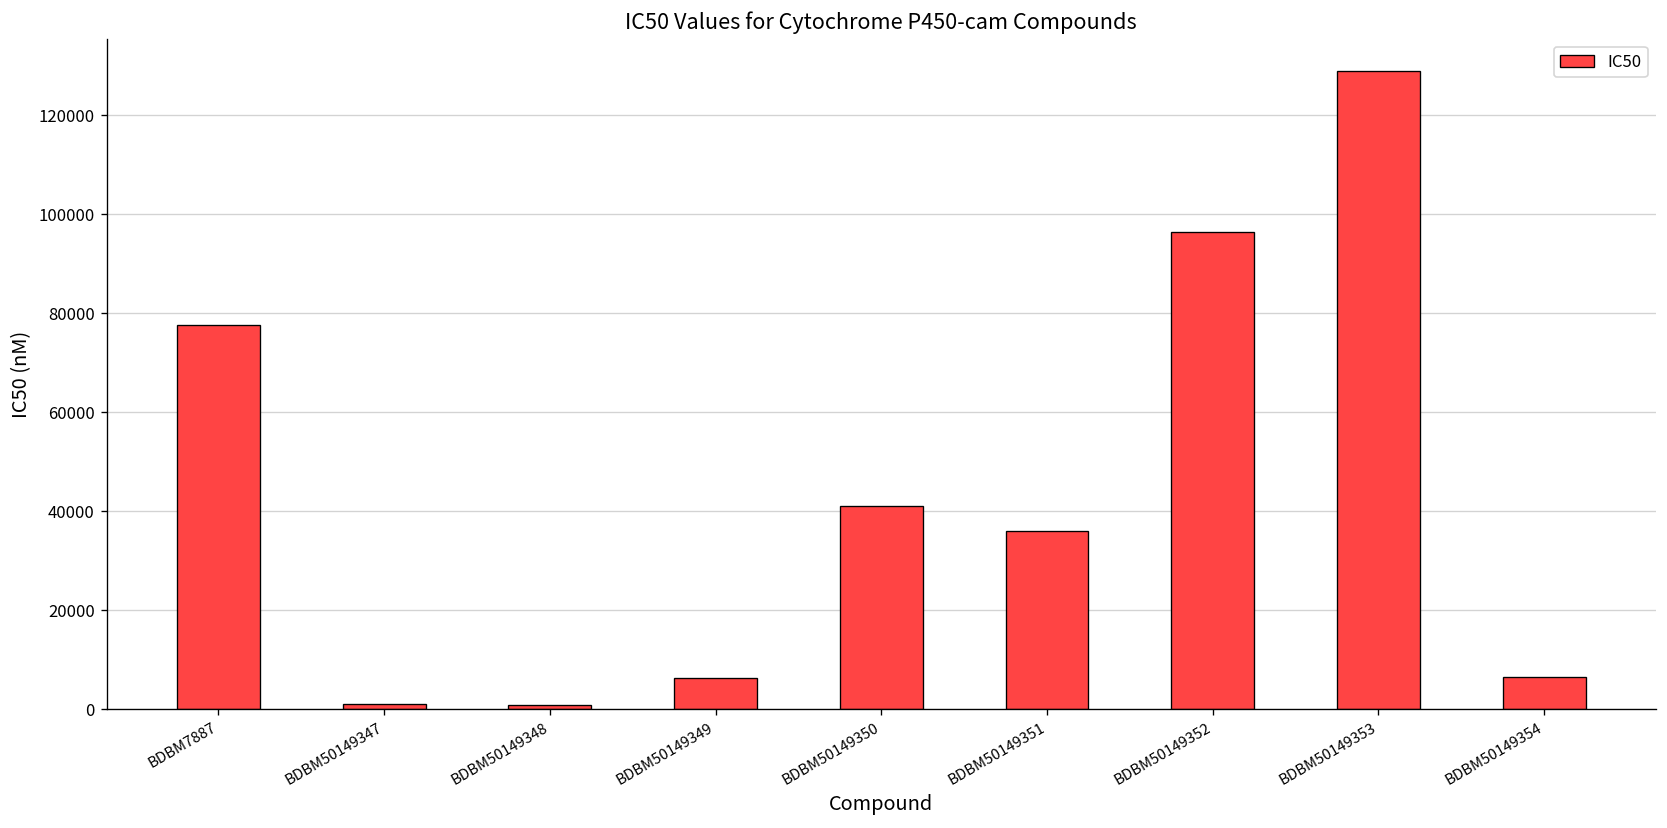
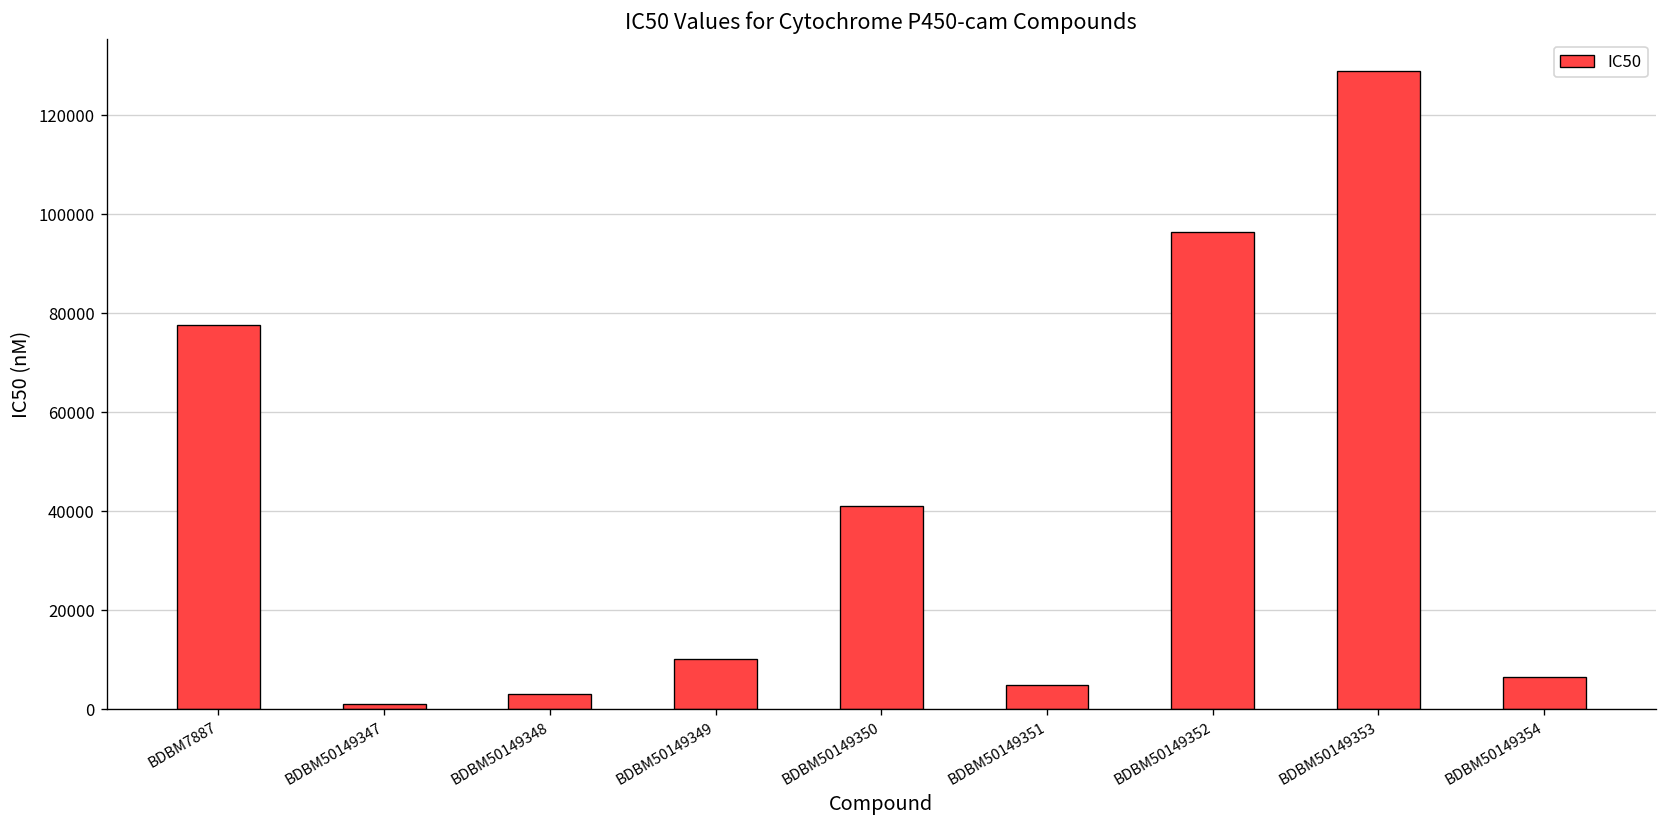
BDBM50149348: 1000 -> 3000
BDBM50149349: 6000 -> 10000
BDBM50149351: 36000 -> 5000
